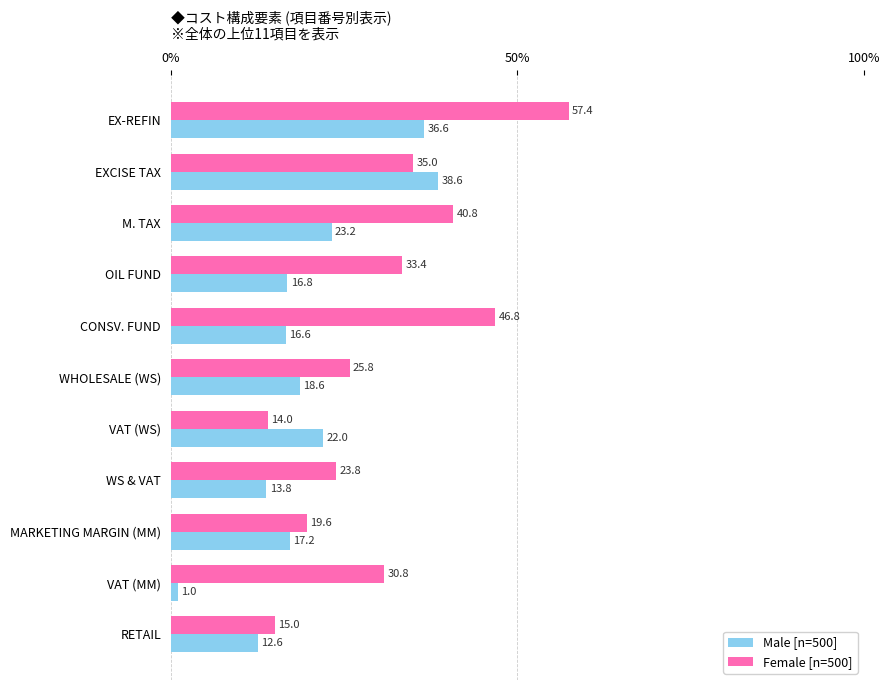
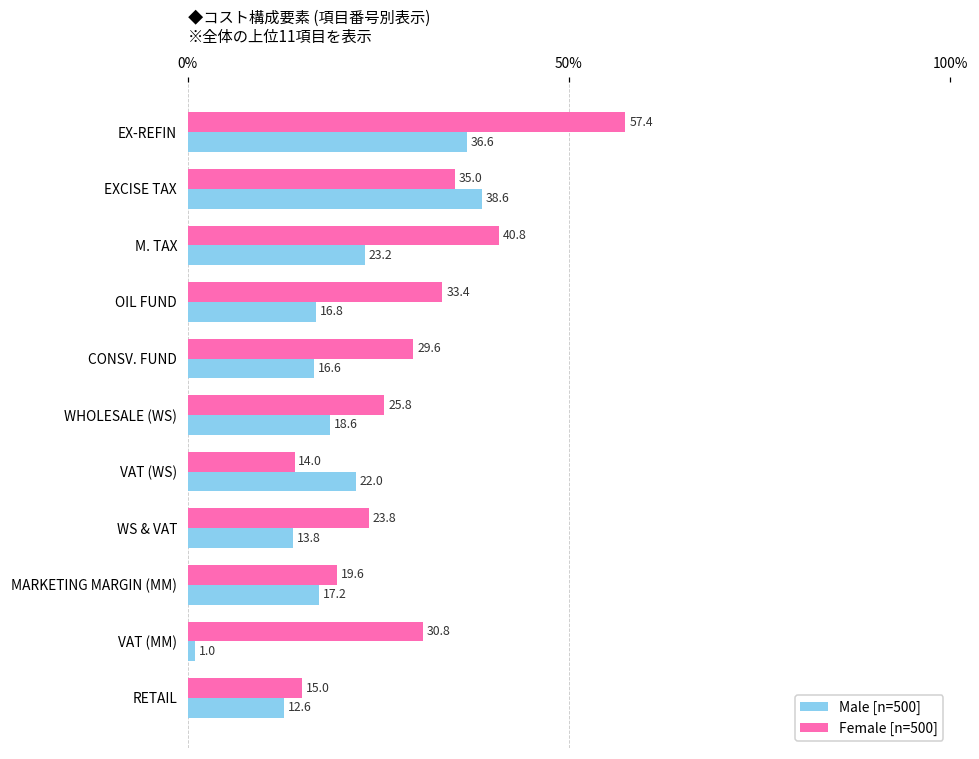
Female [n=500], CONSV. FUND: 46.8 -> 29.6
